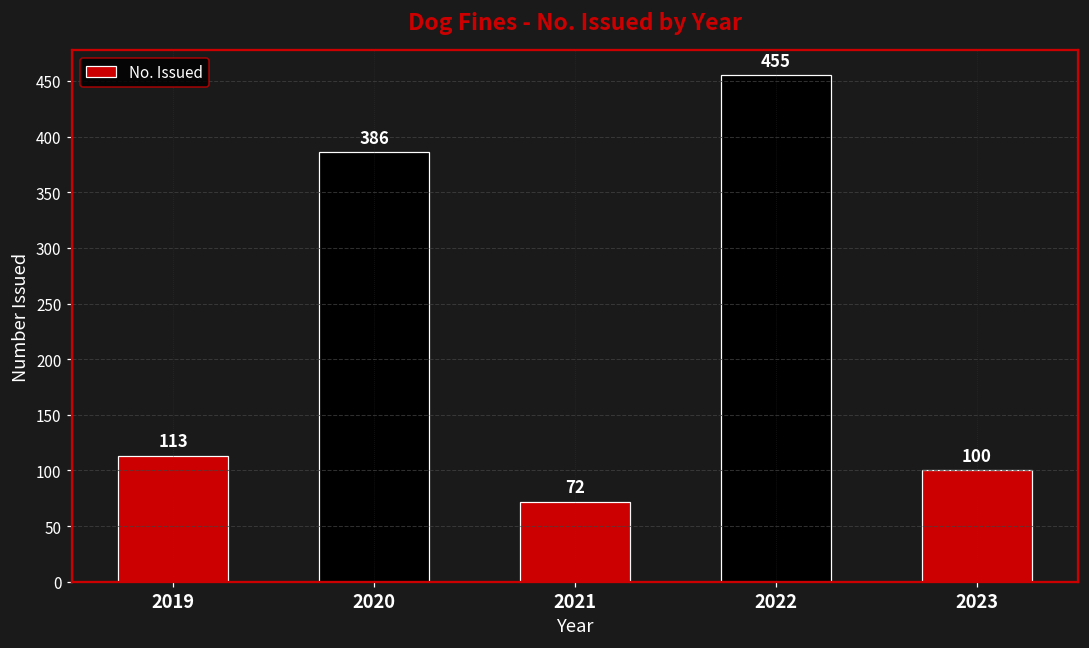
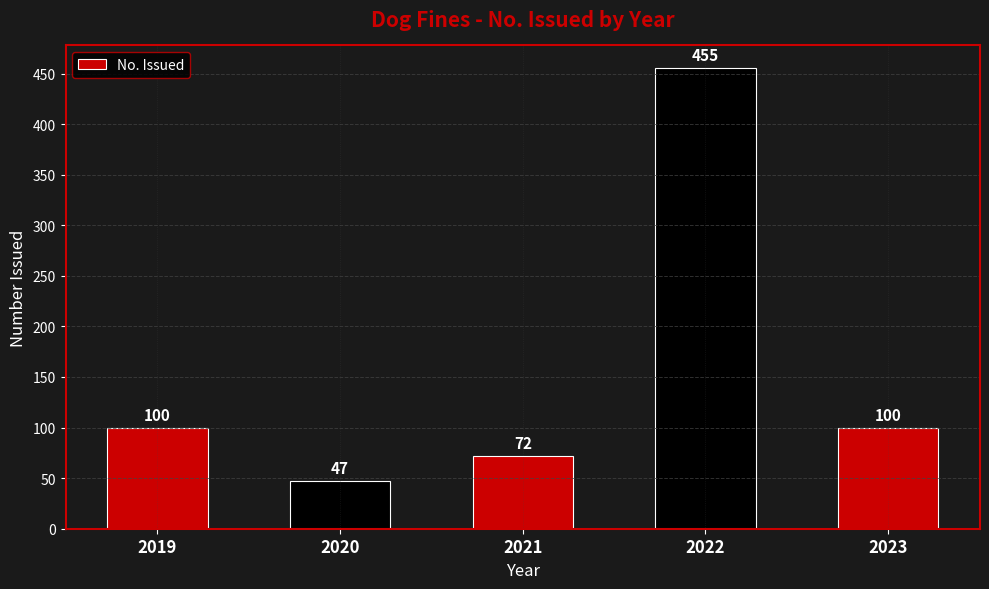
2019: 113 -> 100
2020: 386 -> 47
